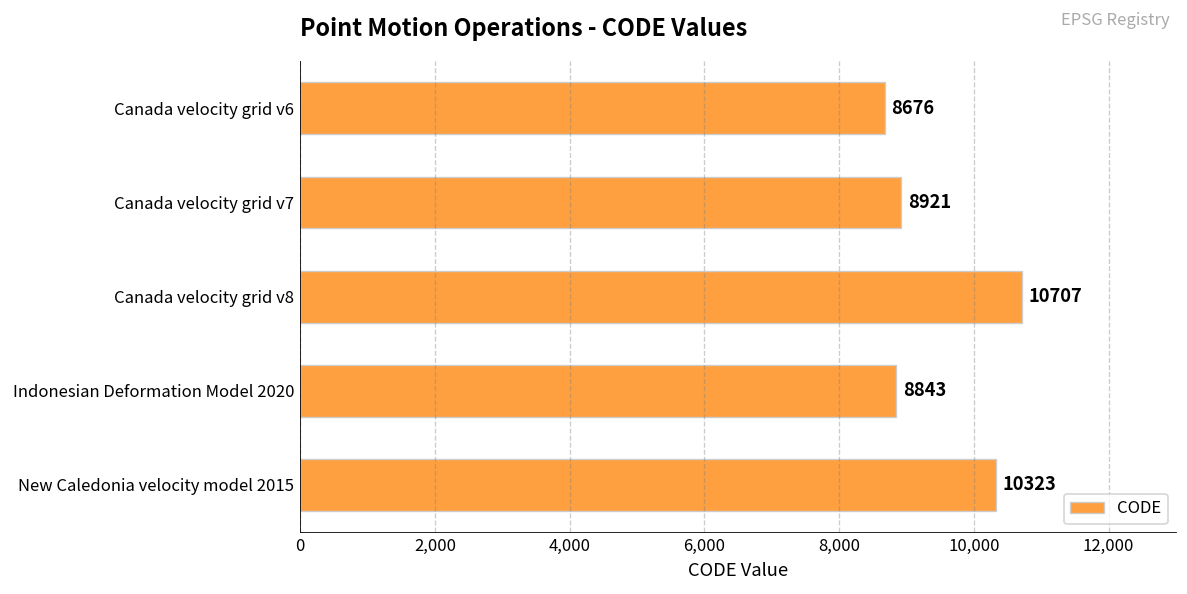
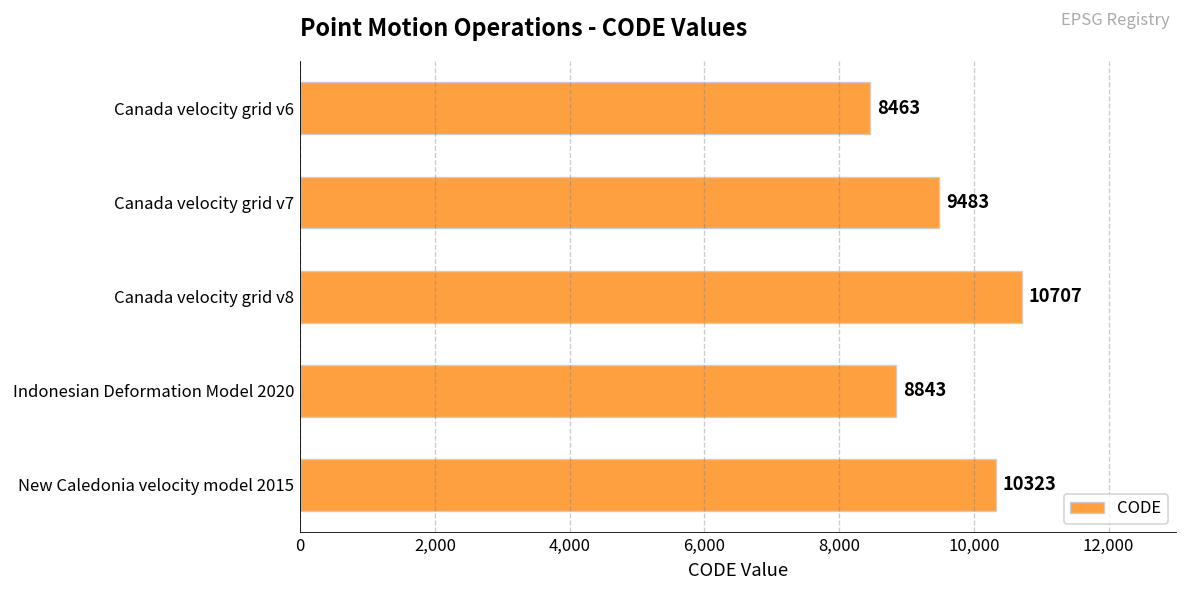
Canada velocity grid v6: 8676 -> 8463
Canada velocity grid v7: 8921 -> 9483
